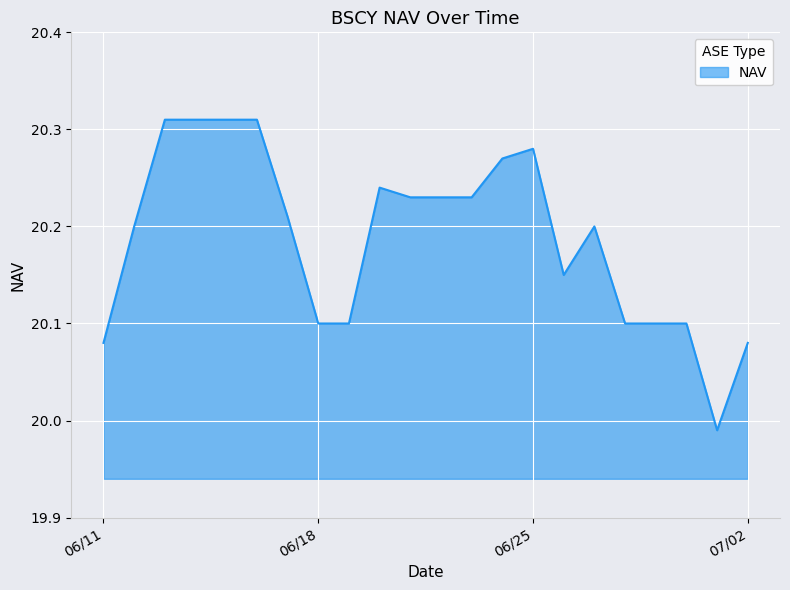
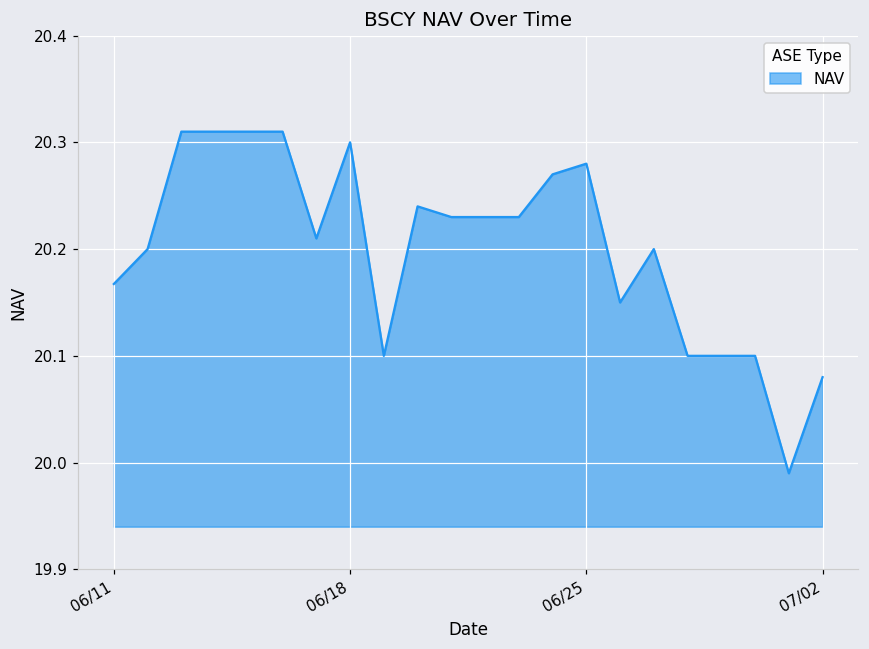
06/11: 20.08 -> 20.17
06/18: 20.1 -> 20.3
